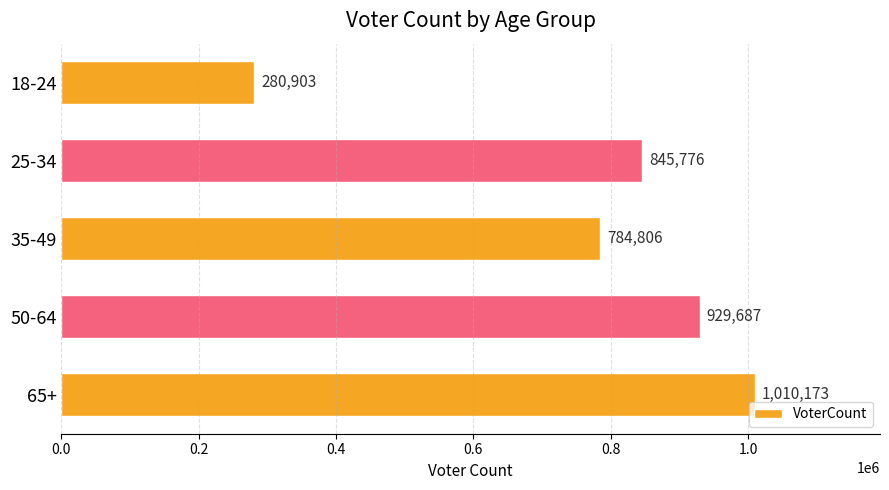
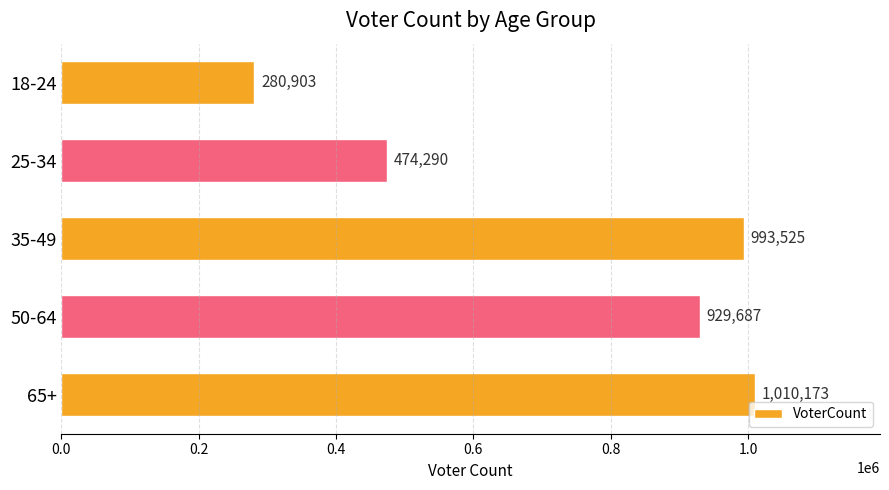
25-34: 845,776 -> 474,290
35-49: 784,806 -> 993,525
